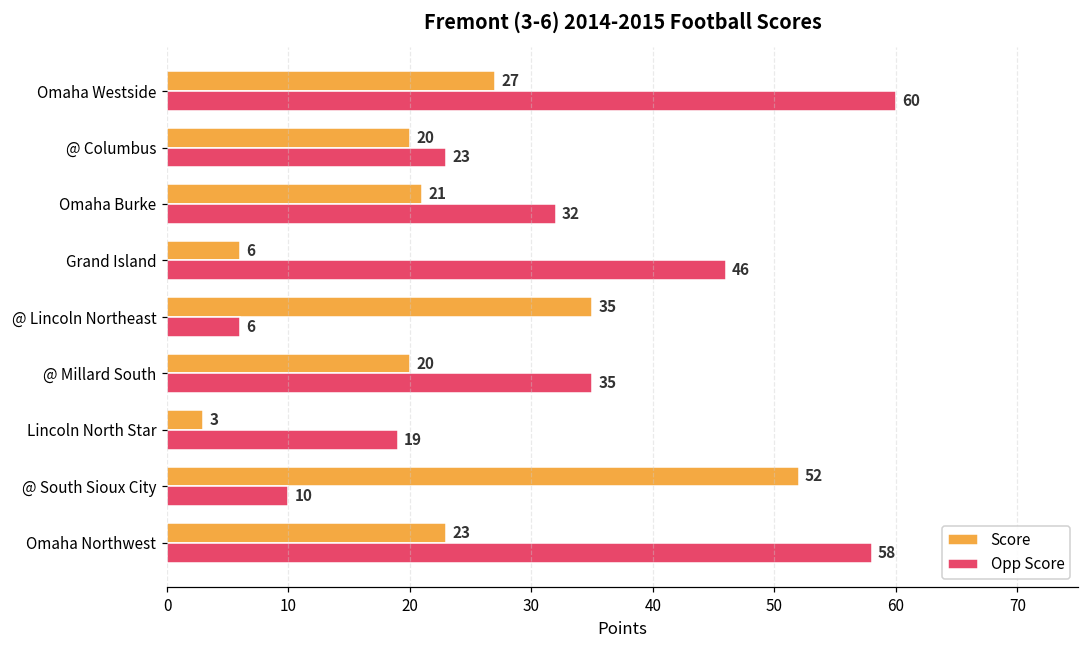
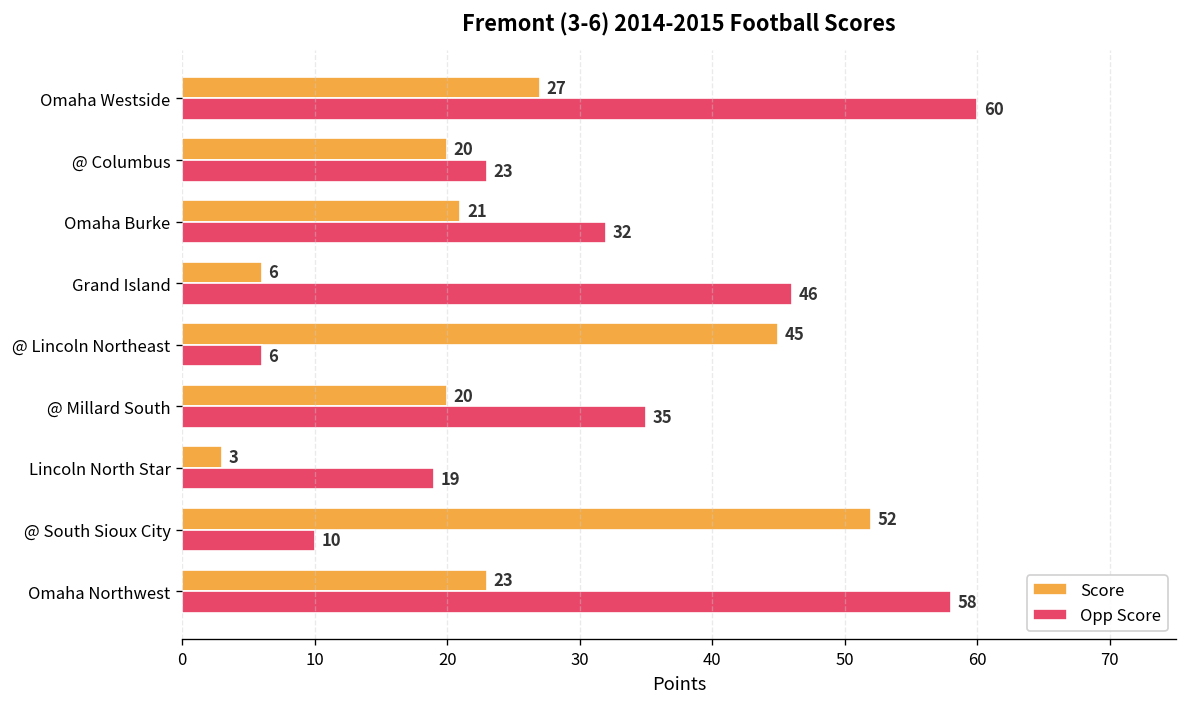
Score, @ Lincoln Northeast: 35 -> 45
